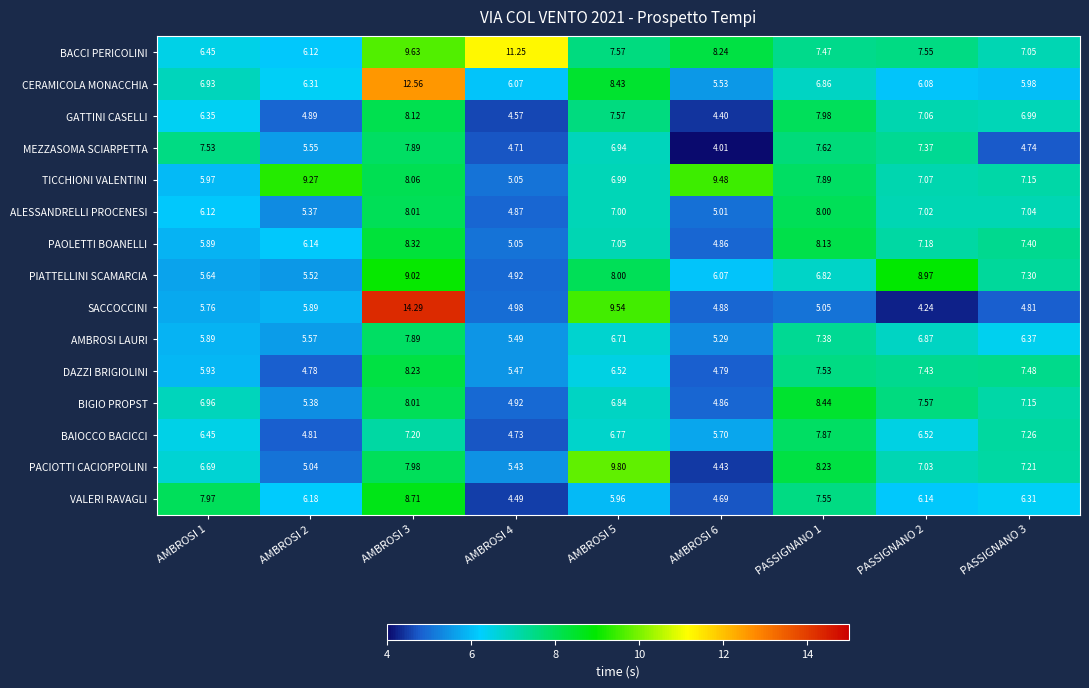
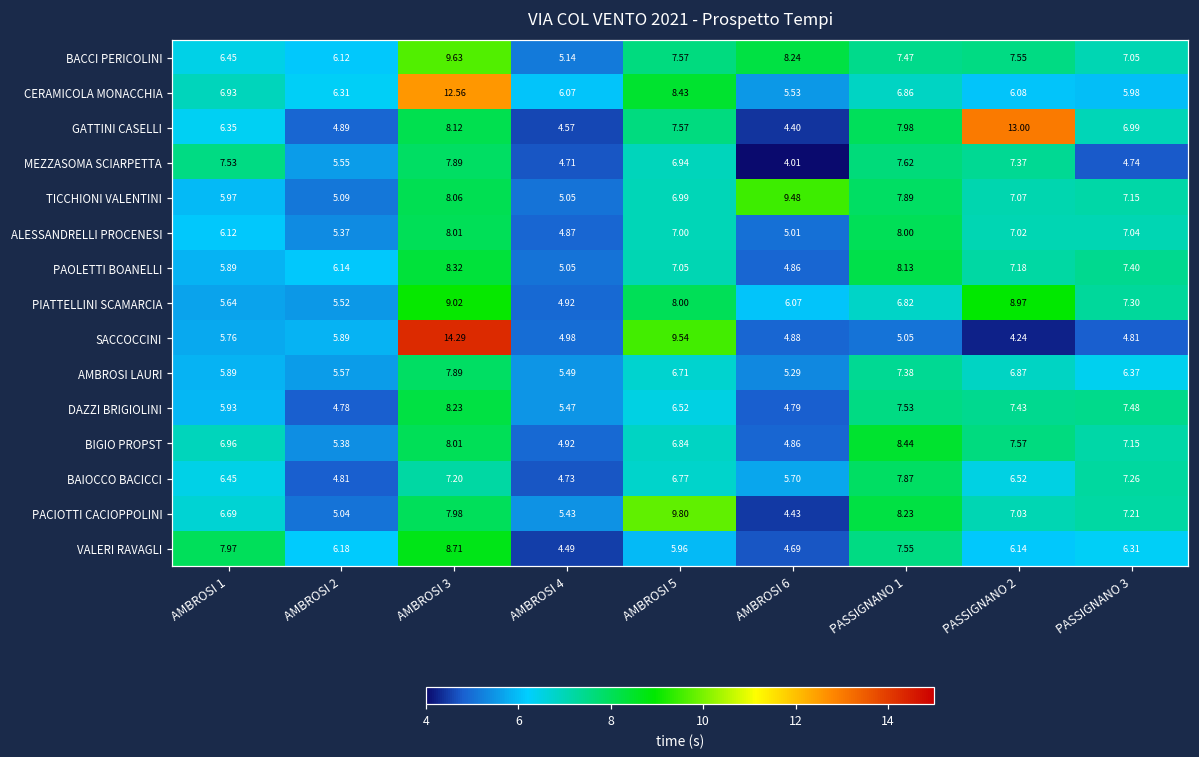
BACCI PERICOLINI, AMBROSI 4: 11.25 -> 5.14
GATTINI CASELLI, PASSIGNANO 2: 7.06 -> 13.00
TICCHIONI VALENTINI, AMBROSI 2: 9.27 -> 5.09
